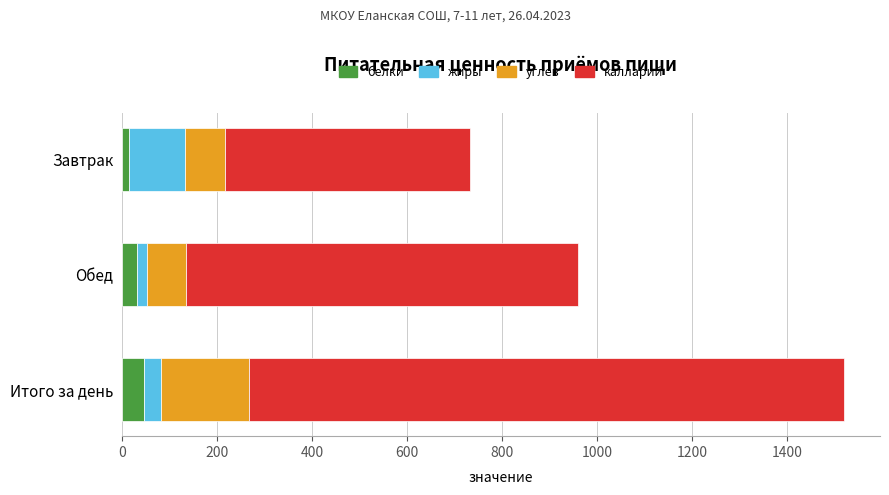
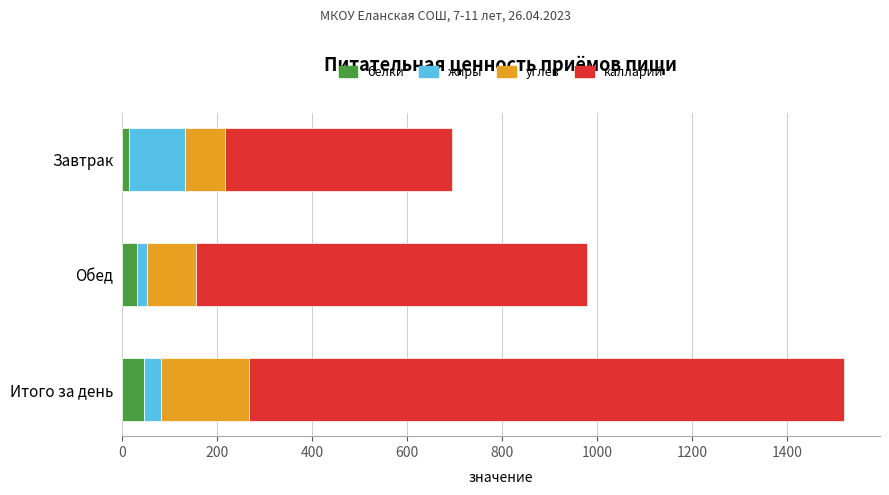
калларий, Завтрак: 520 -> 480
углев, Обед: 80 -> 100
